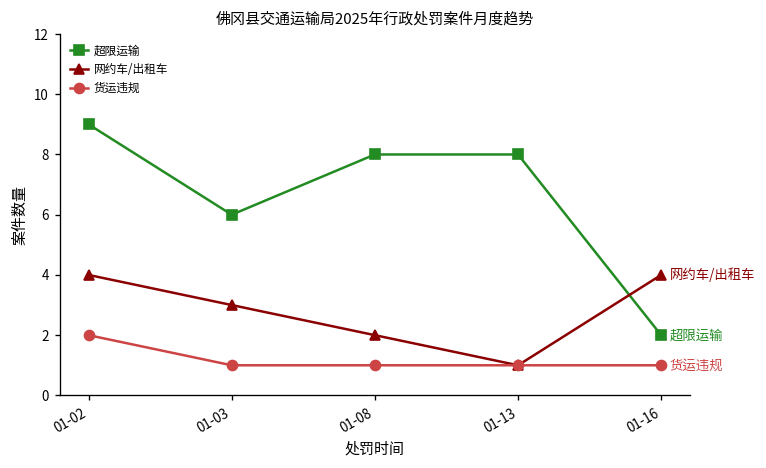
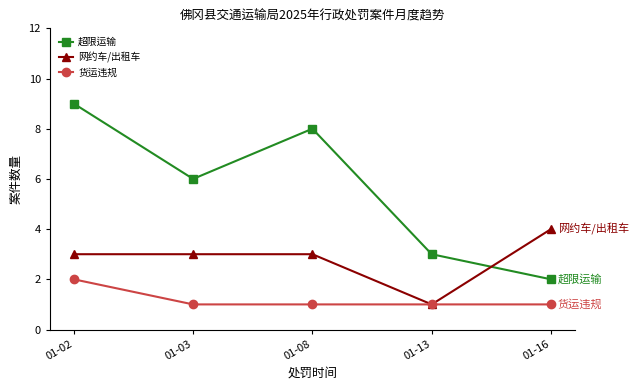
网约车/出租车, 01-02: 4 -> 3
网约车/出租车, 01-08: 2 -> 3
超限运输, 01-13: 8 -> 3
